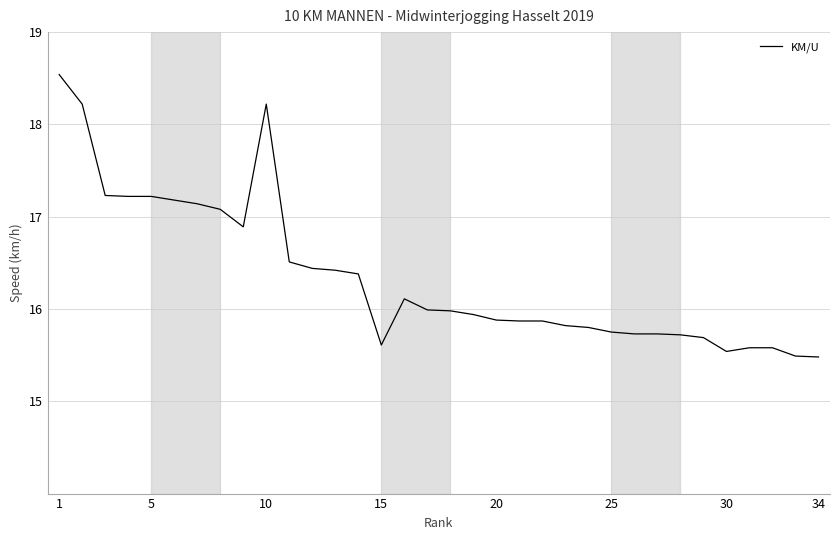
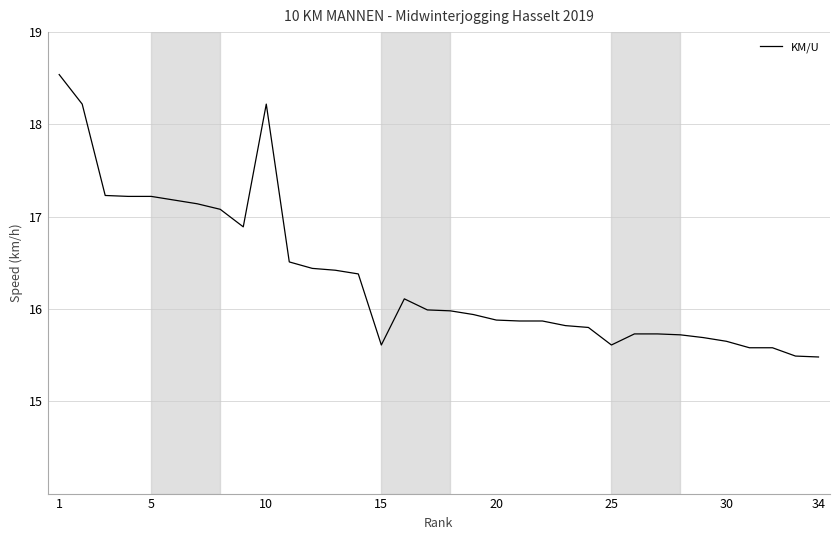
25: 15.8 -> 15.6
30: 15.5 -> 15.7
